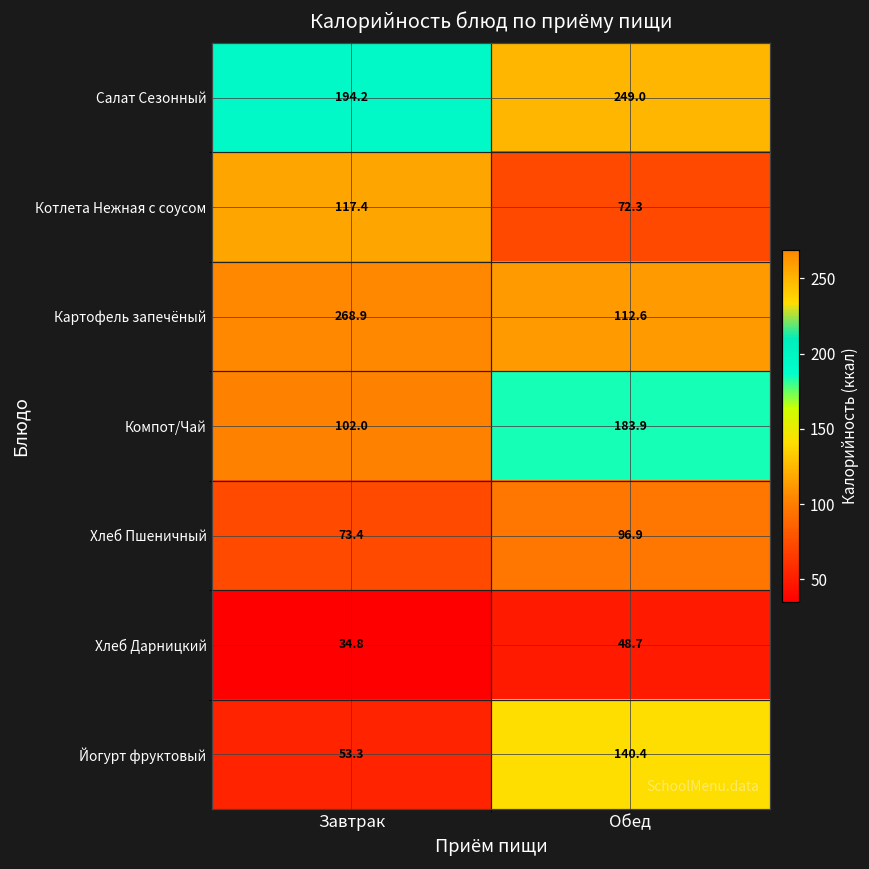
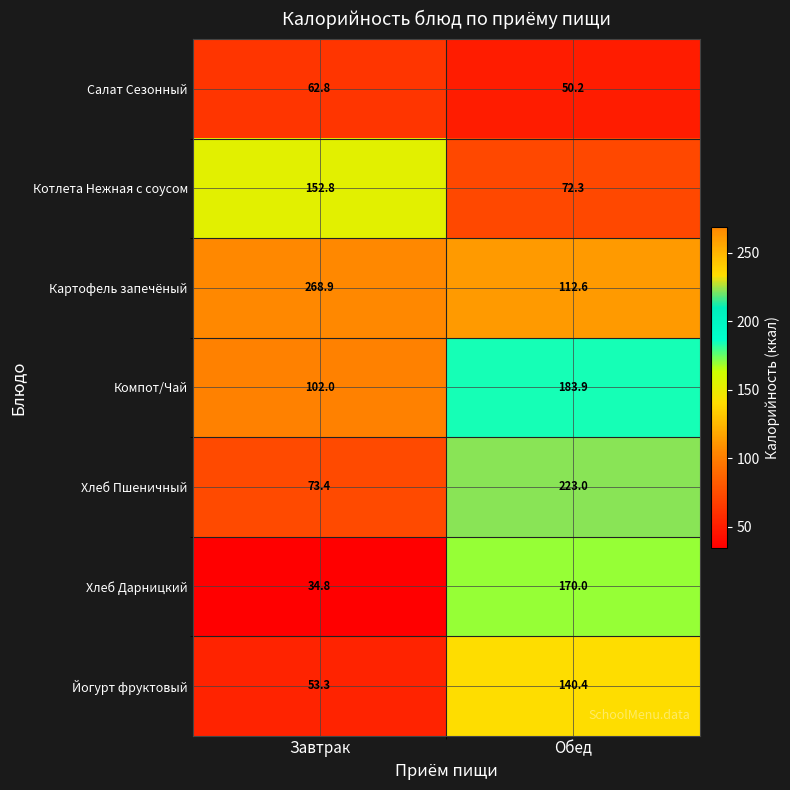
Салат Сезонный, Завтрак: 194.2 -> 62.8
Салат Сезонный, Обед: 249.0 -> 50.2
Котлета Нежная с соусом, Завтрак: 117.4 -> 152.8
Хлеб Пшеничный, Обед: 96.9 -> 223.0
Хлеб Дарницкий, Обед: 48.7 -> 170.0
